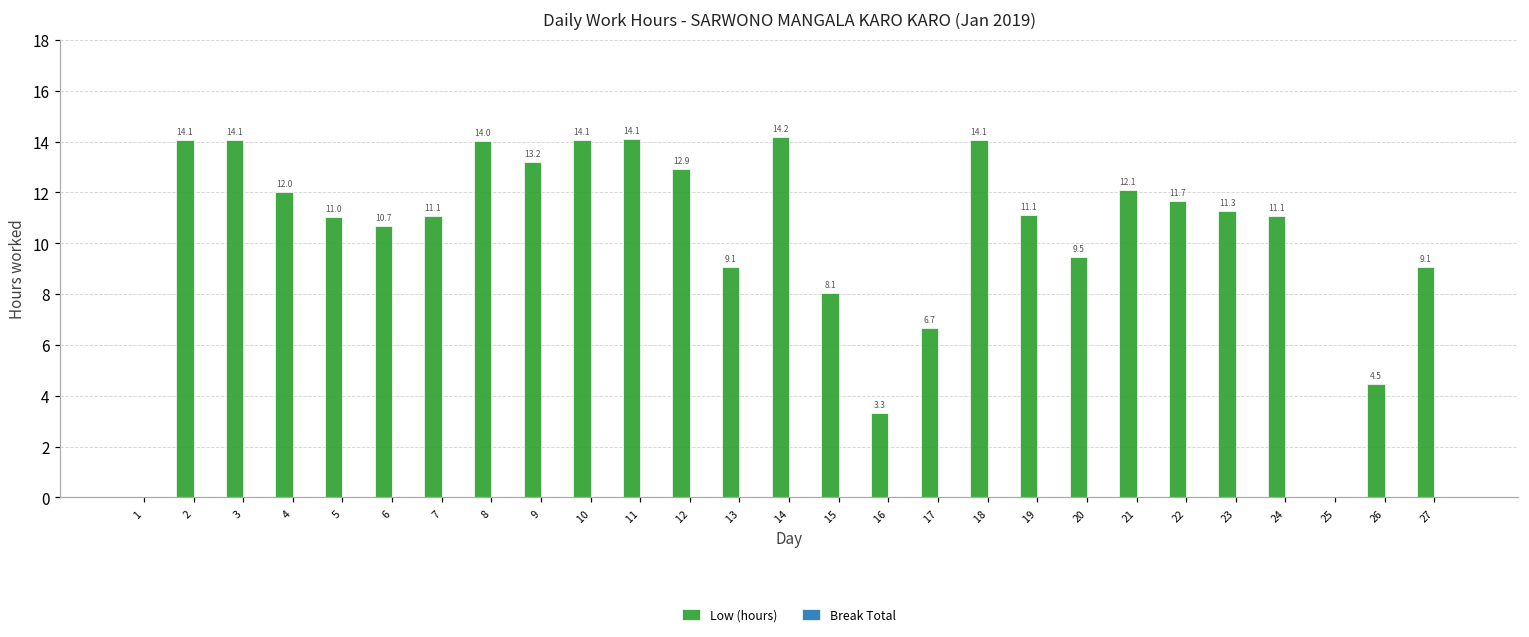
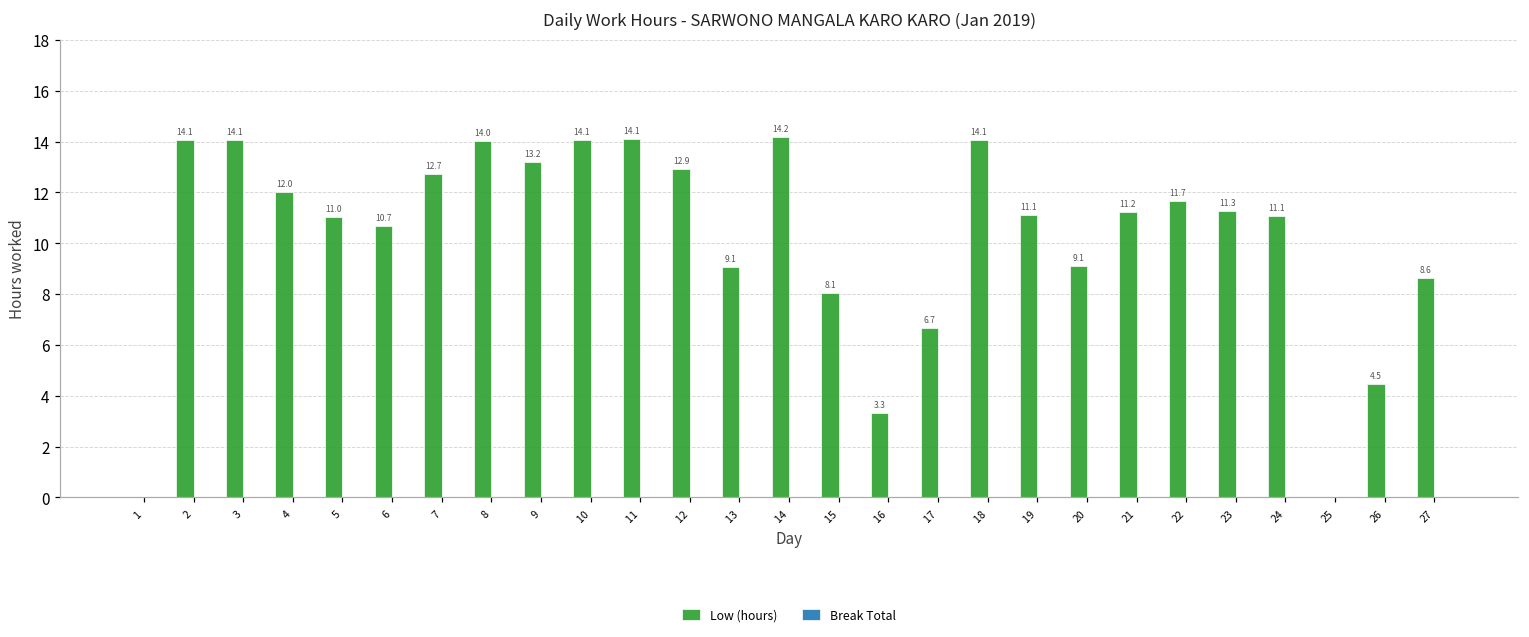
Low (hours), 7: 11.1 -> 12.7
Low (hours), 20: 9.5 -> 9.1
Low (hours), 21: 12.1 -> 11.2
Low (hours), 27: 9.1 -> 8.6
